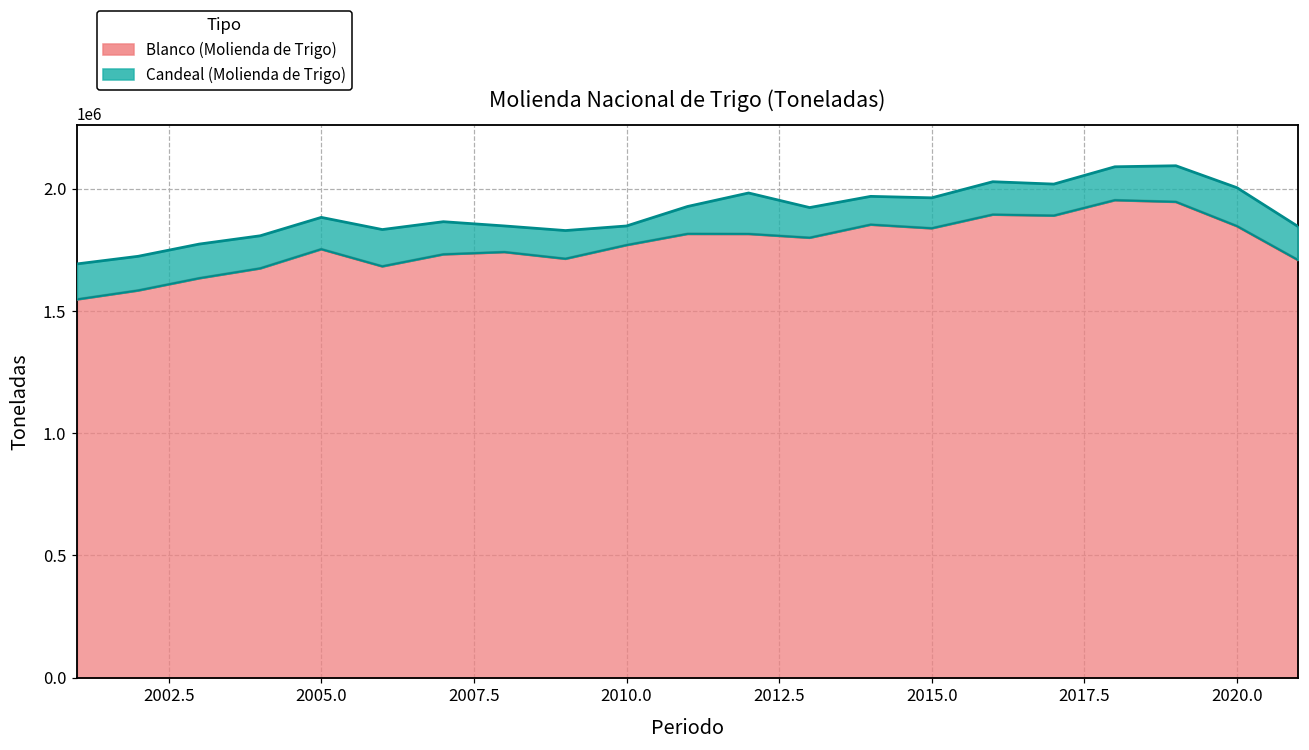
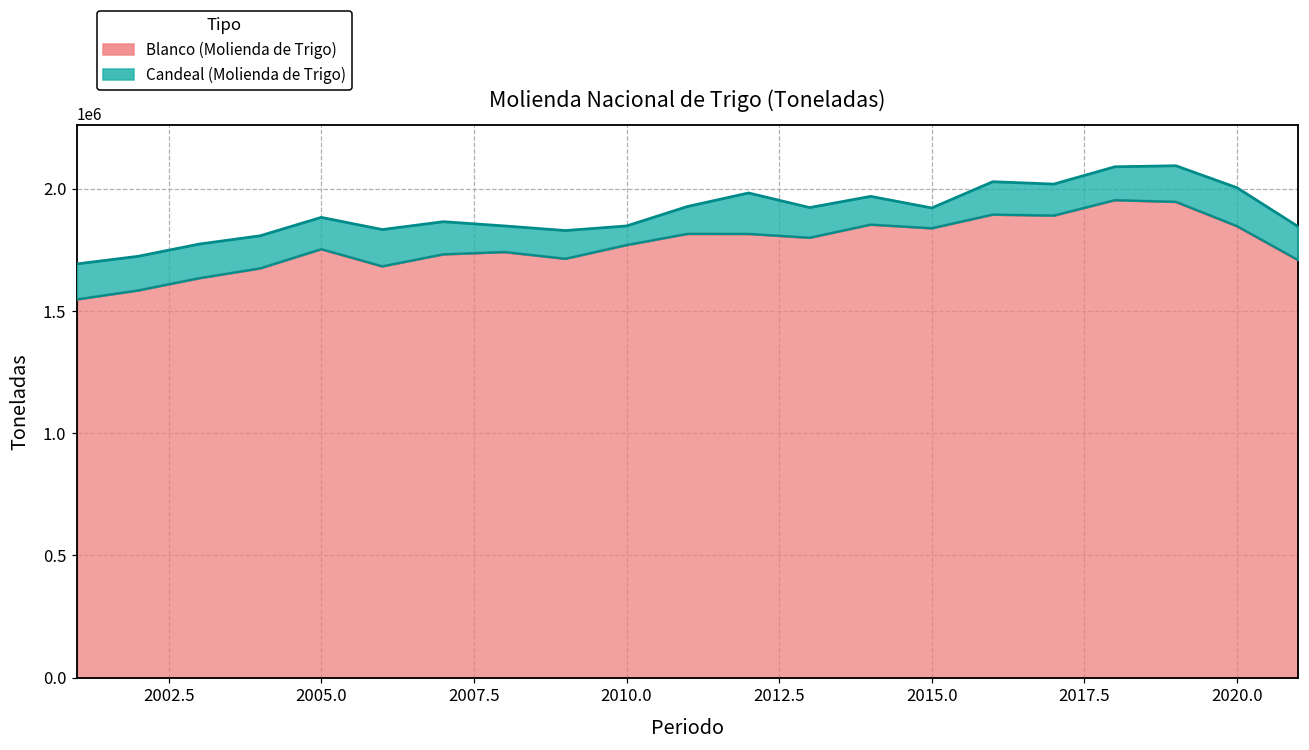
Candeal (Molienda de Trigo), 2015.0: 120000 -> 80000
